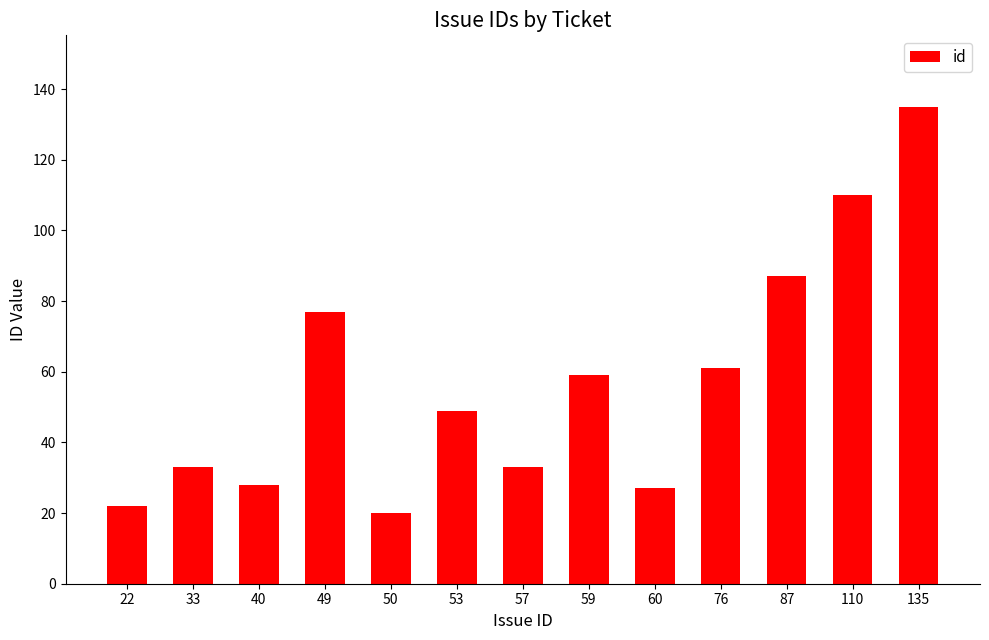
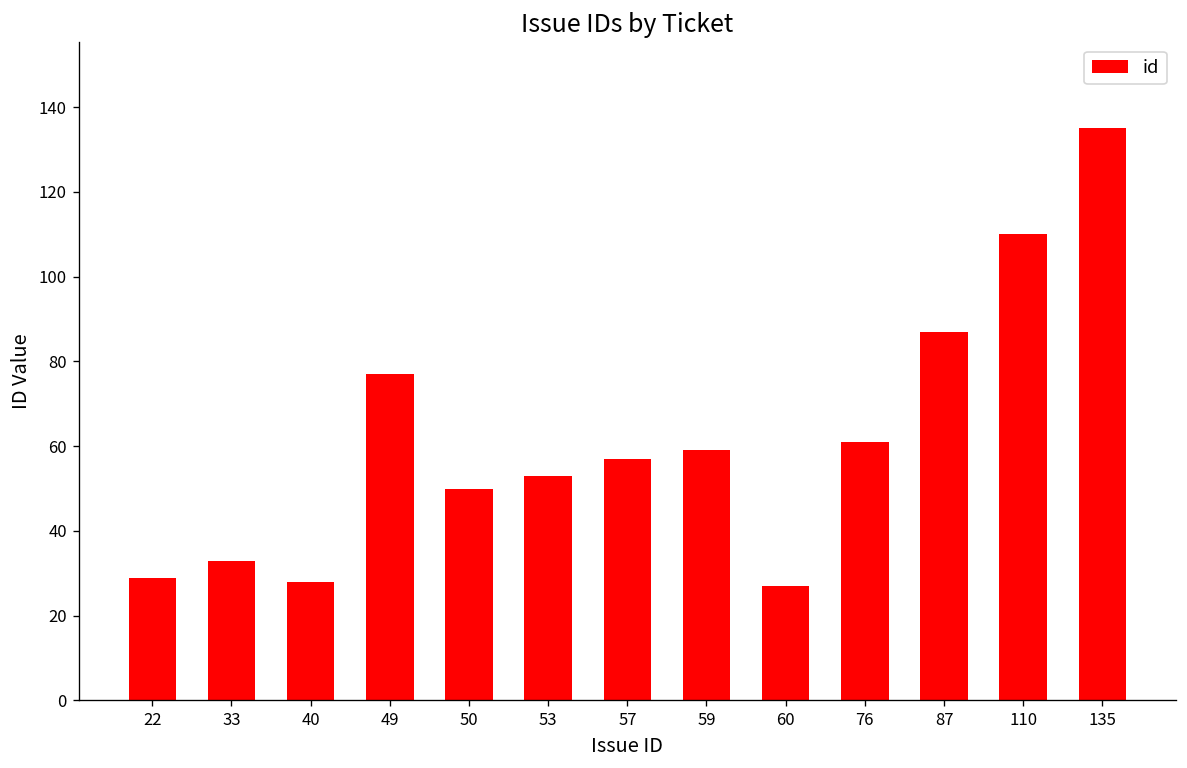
22: 22 -> 29
50: 20 -> 50
53: 49 -> 53
57: 33 -> 57
